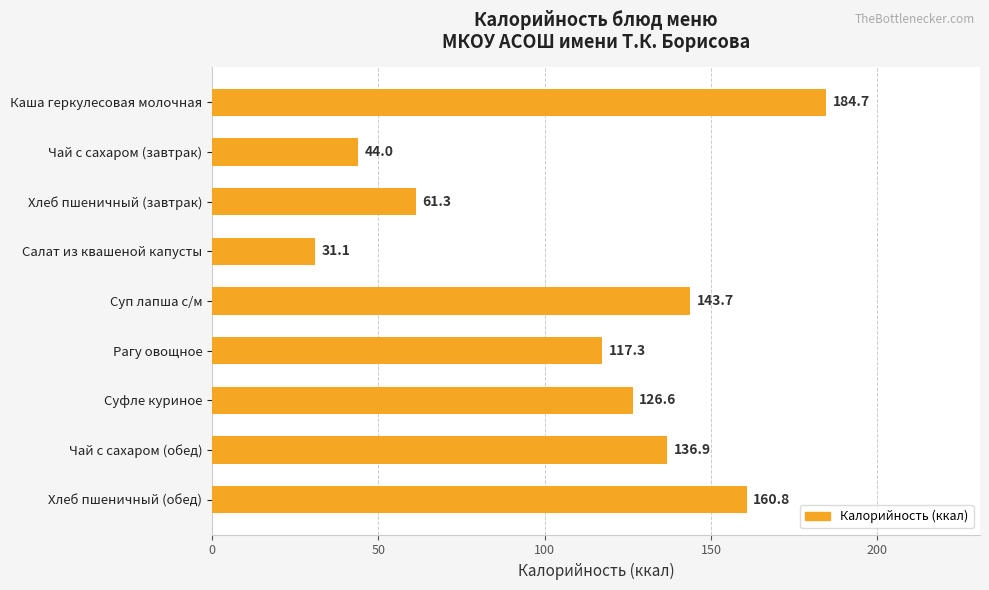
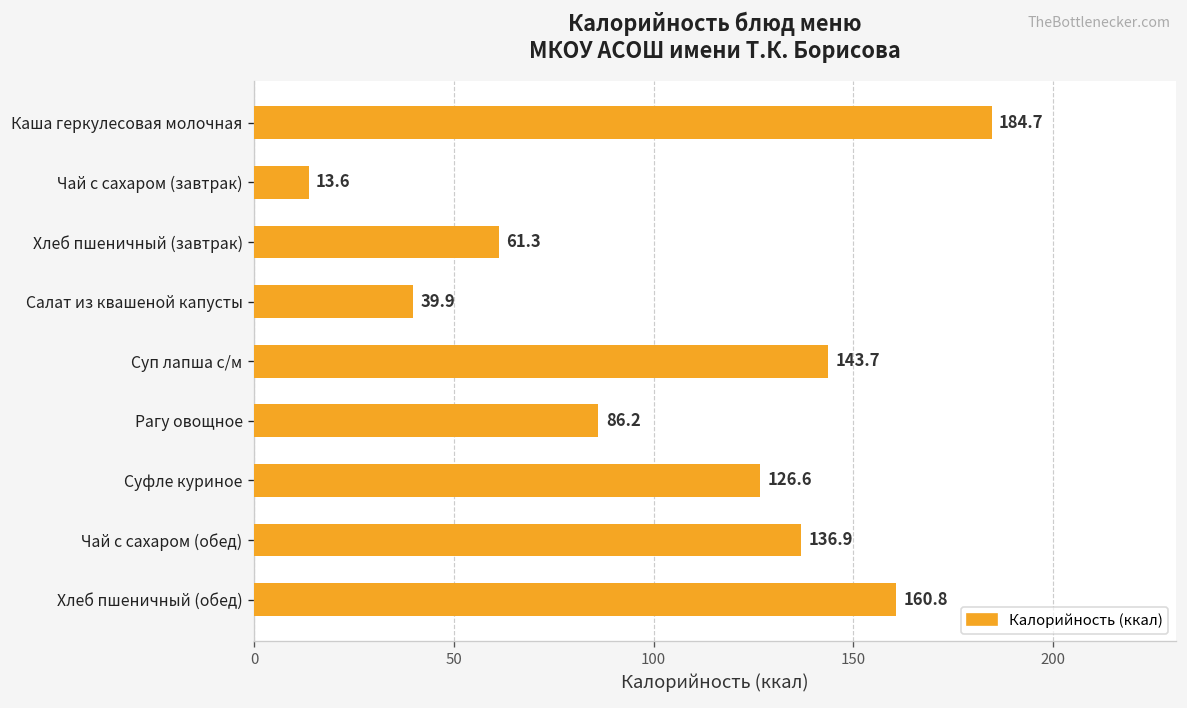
Чай с сахаром (завтрак): 44.0 -> 13.6
Салат из квашеной капусты: 31.1 -> 39.9
Рагу овощное: 117.3 -> 86.2
